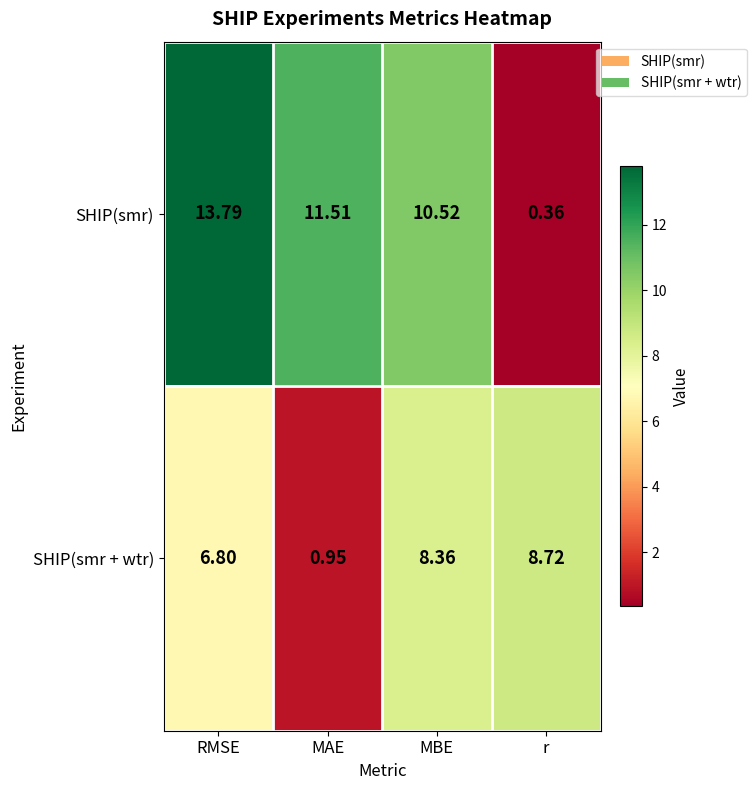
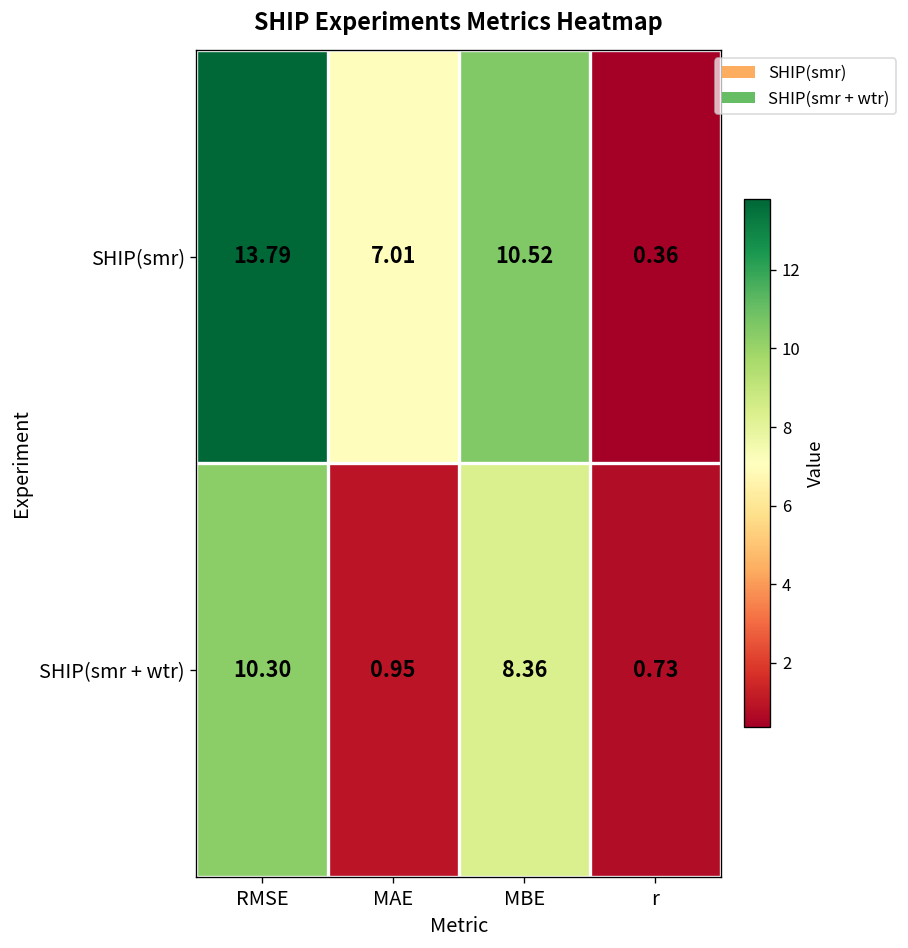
SHIP(smr), MAE: 11.51 -> 7.01
SHIP(smr + wtr), RMSE: 6.80 -> 10.30
SHIP(smr + wtr), r: 8.72 -> 0.73
